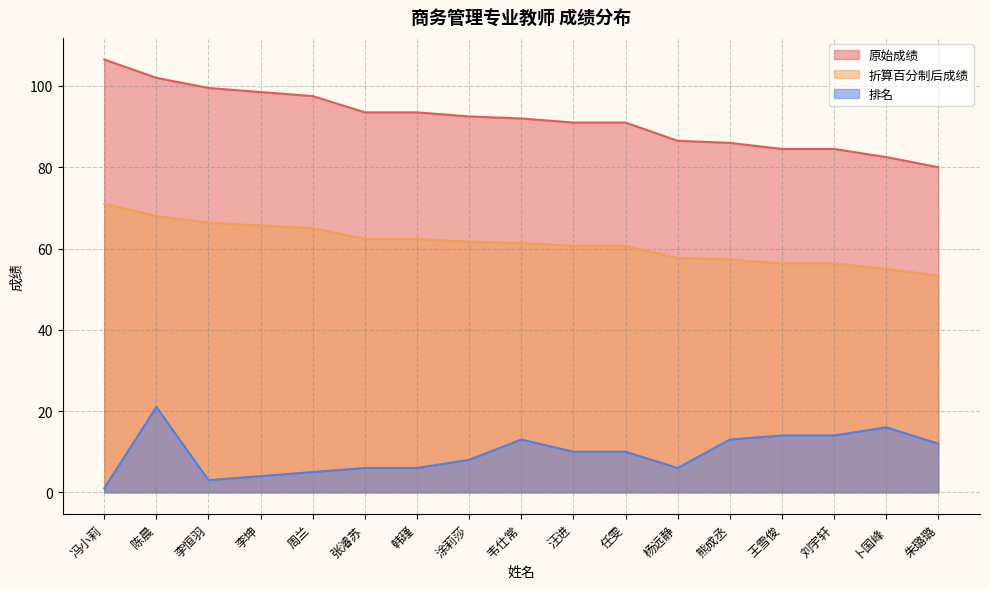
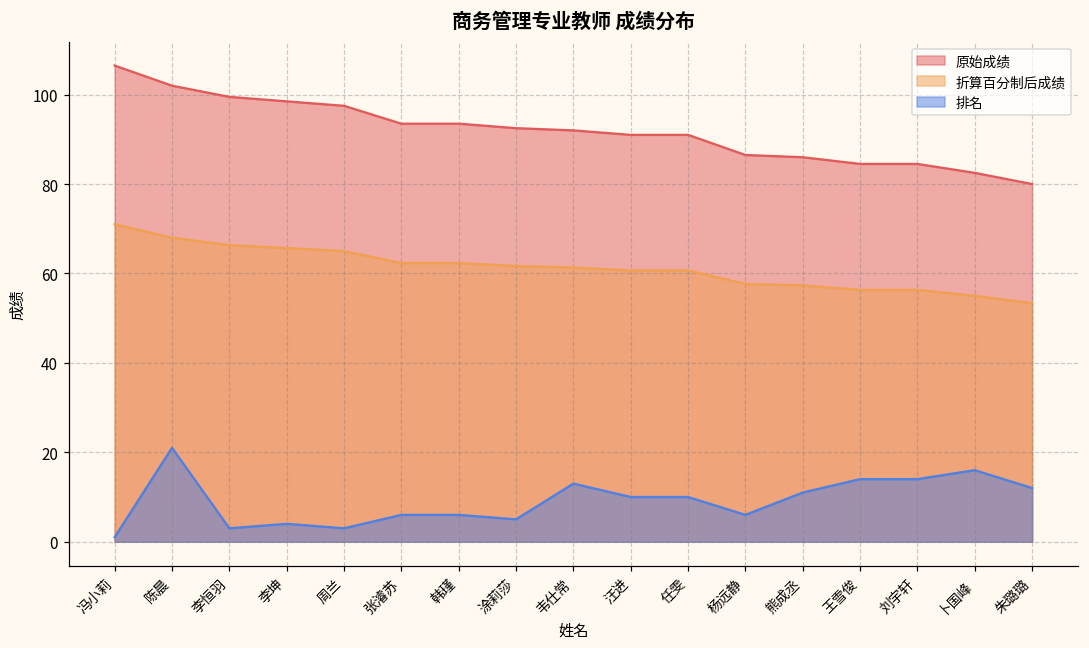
排名, 周兰: 5 -> 3
排名, 涂莉莎: 8 -> 5
排名, 熊成丞: 13 -> 11
